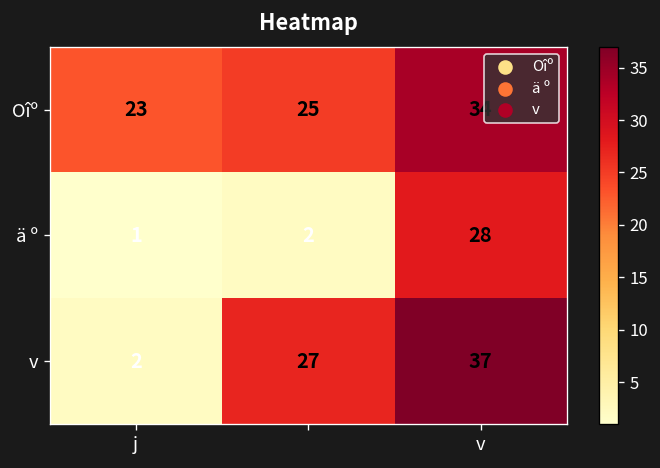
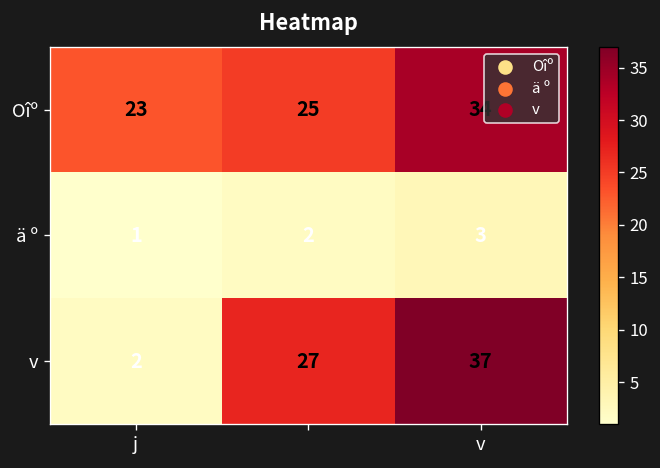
ä º, v: 28 -> 3
